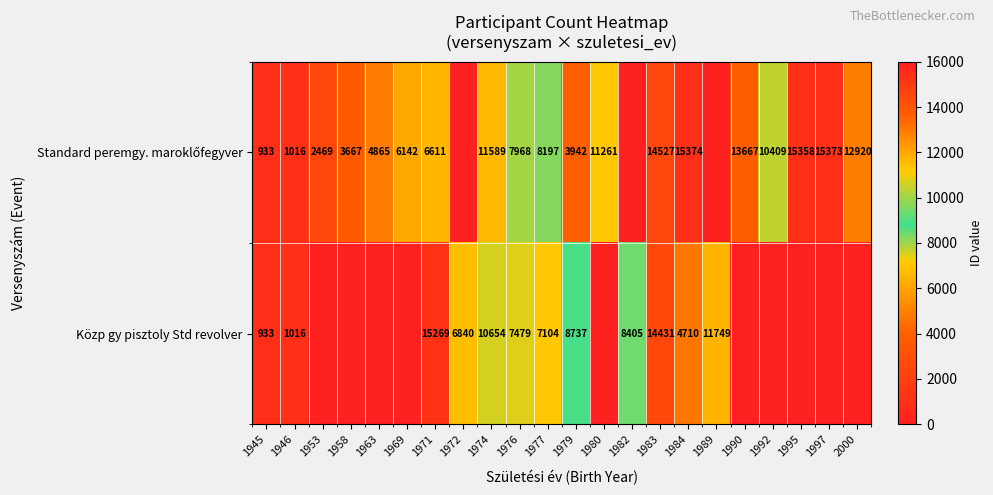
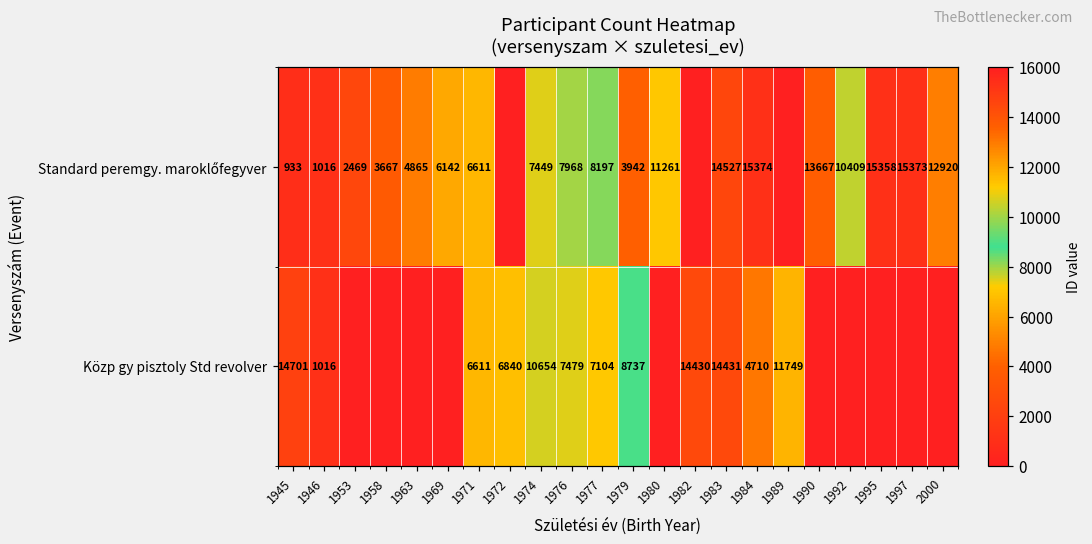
Standard peremgy. maroklőfegyver, 1974: 11589 -> 7449
Közp gy pisztoly Std revolver, 1945: 933 -> 14701
Közp gy pisztoly Std revolver, 1971: 15269 -> 6611
Közp gy pisztoly Std revolver, 1982: 8405 -> 14430
